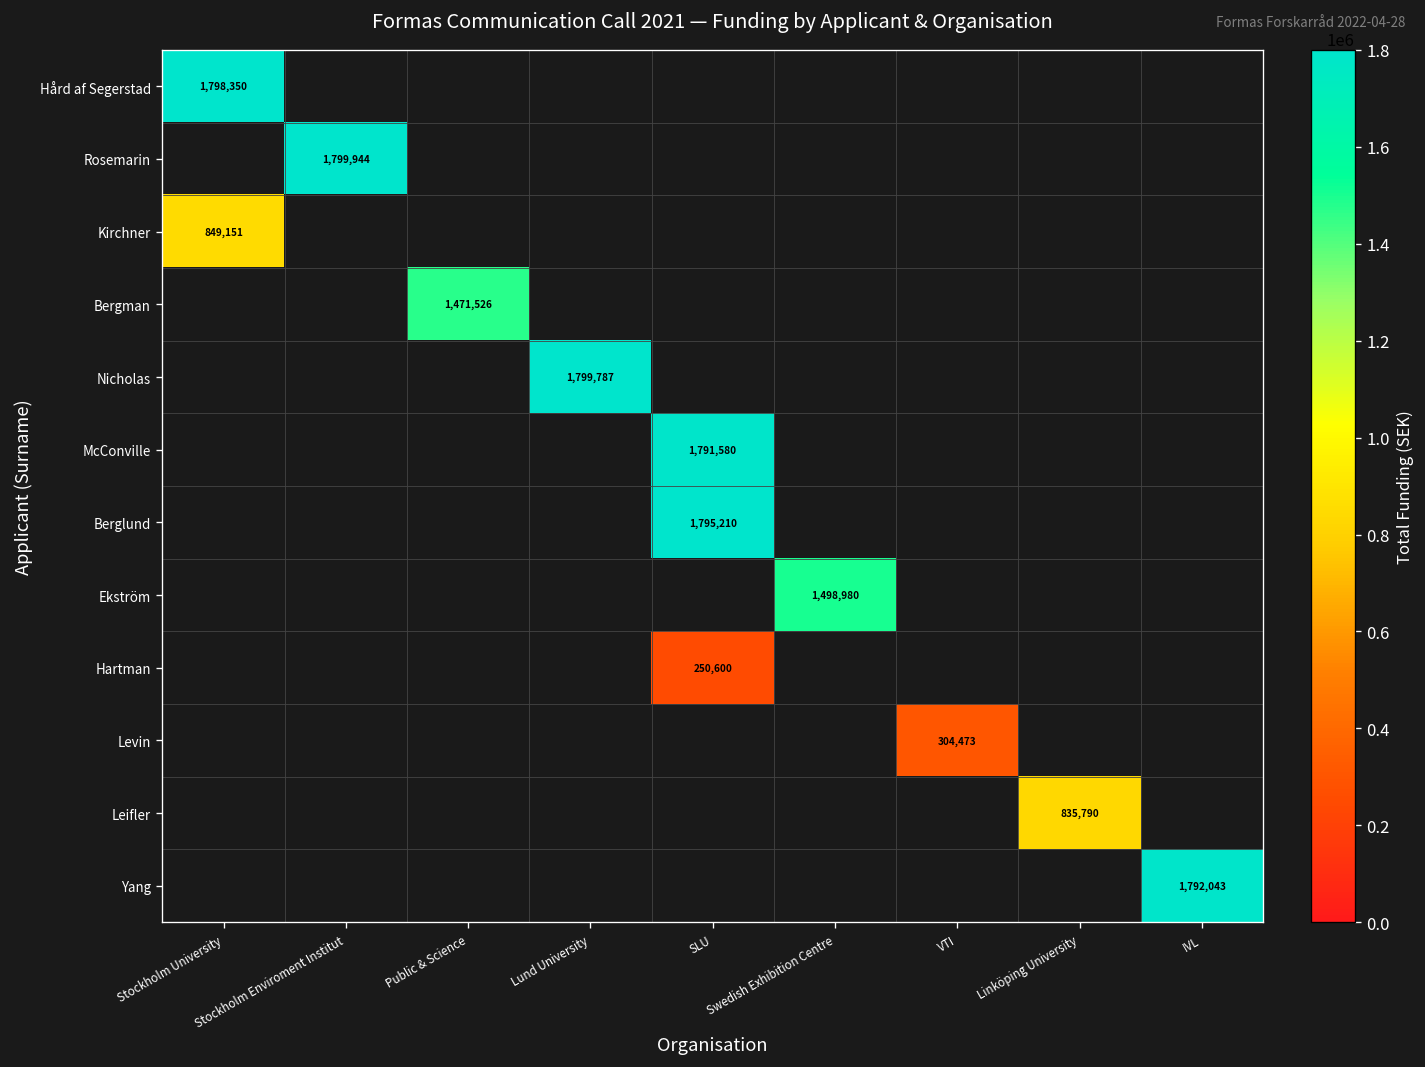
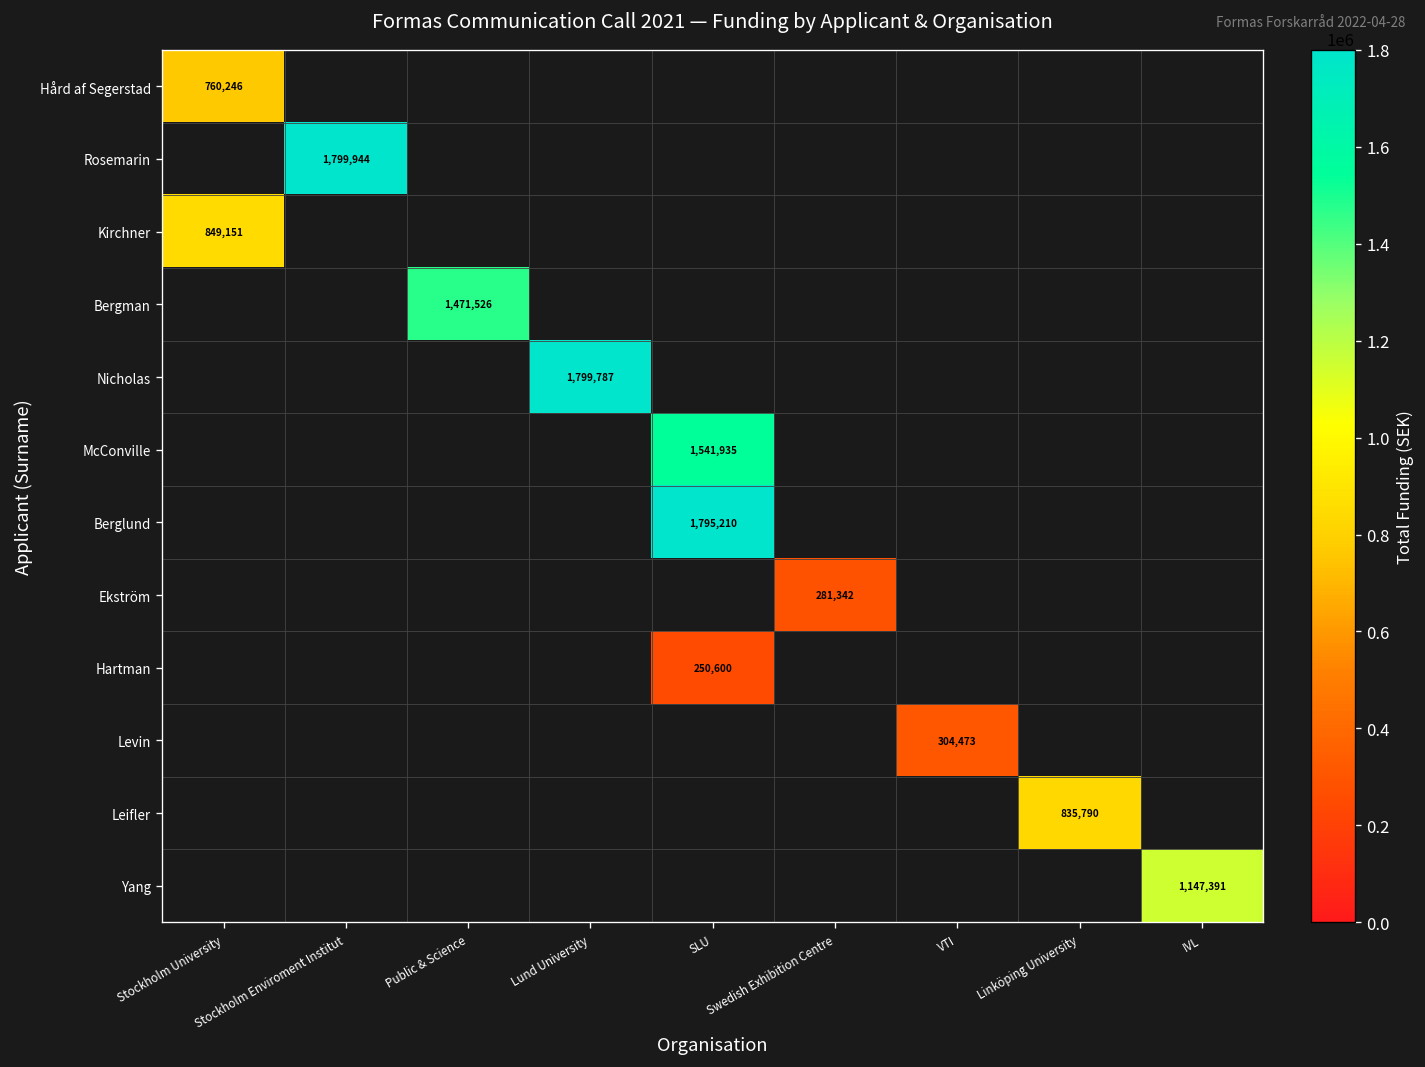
Hård af Segerstad, Stockholm University: 1,798,350 -> 760,246
McConville, SLU: 1,791,580 -> 1,541,935
Ekström, Swedish Exhibition Centre: 1,498,980 -> 281,342
Yang, IVL: 1,792,043 -> 1,147,391
